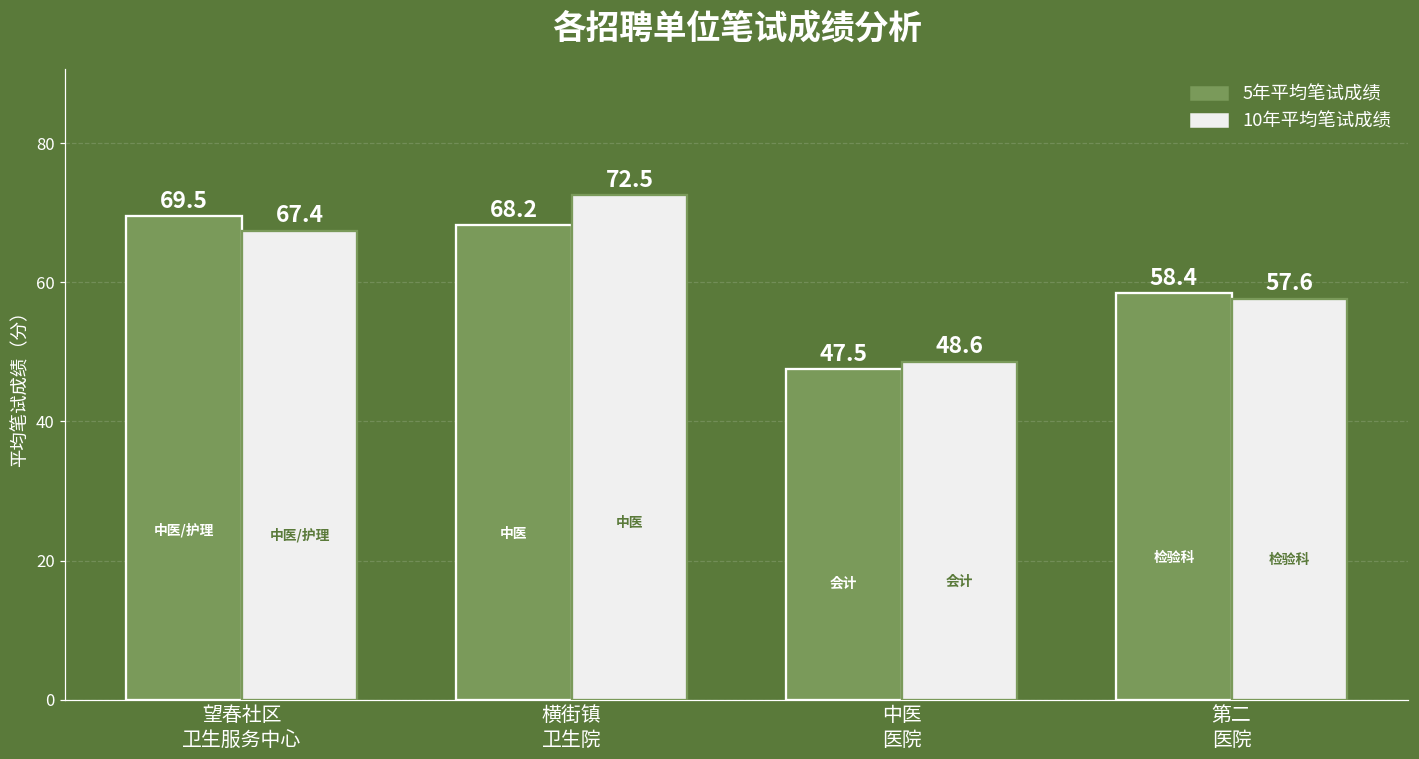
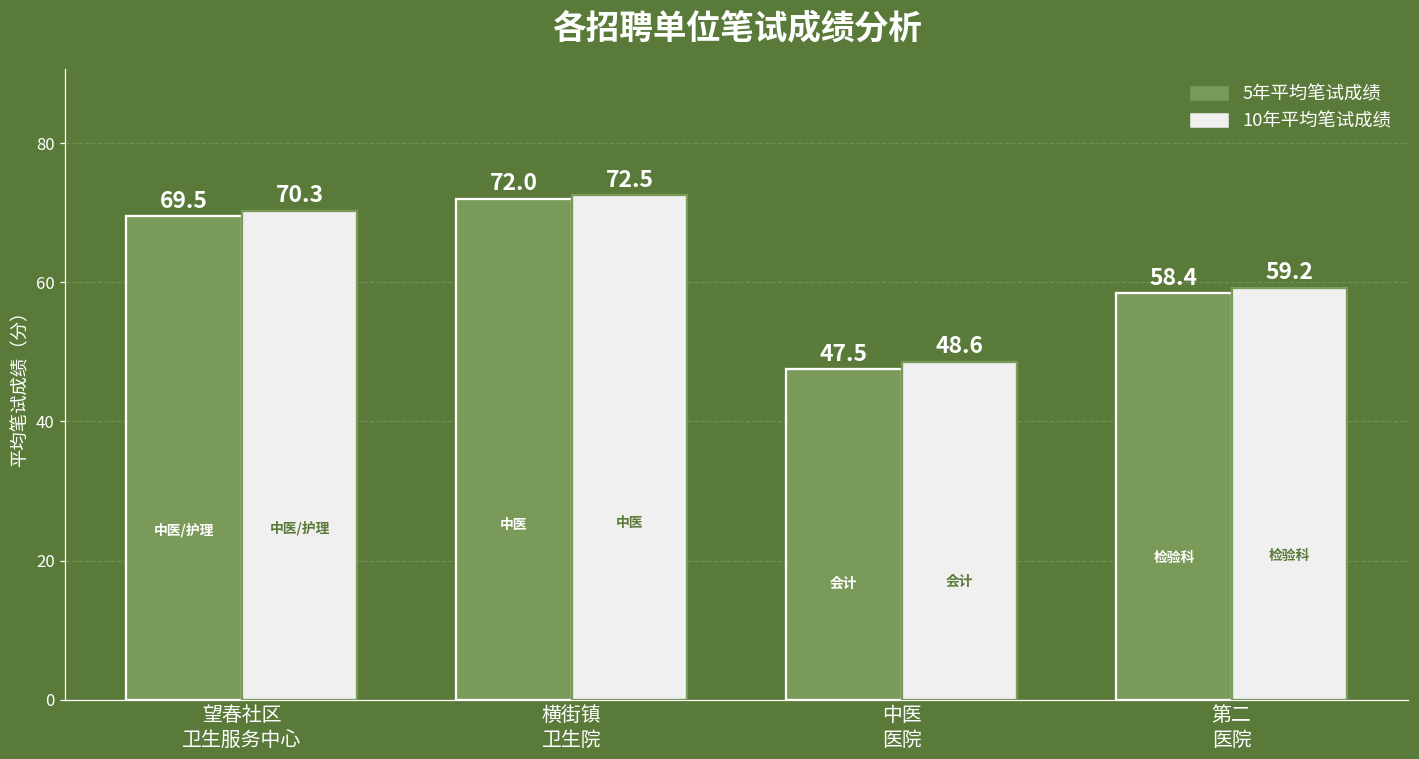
10年平均笔试成绩, 望春社区 卫生服务中心: 67.4 -> 70.3
5年平均笔试成绩, 横街镇 卫生院: 68.2 -> 72.0
10年平均笔试成绩, 第二 医院: 57.6 -> 59.2
